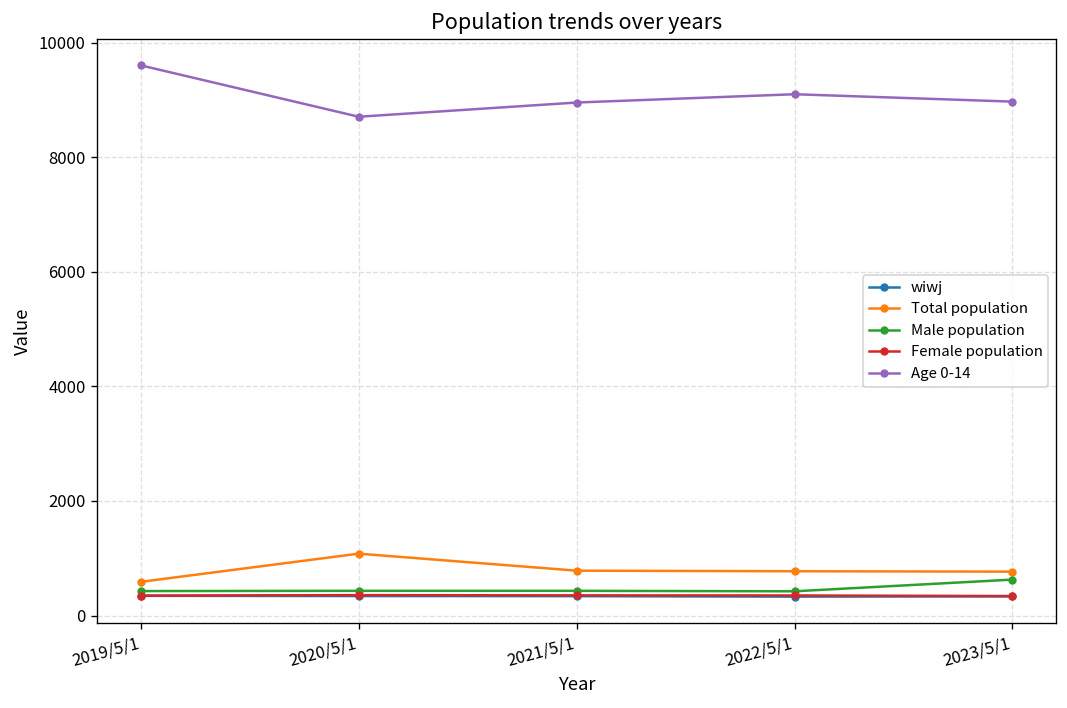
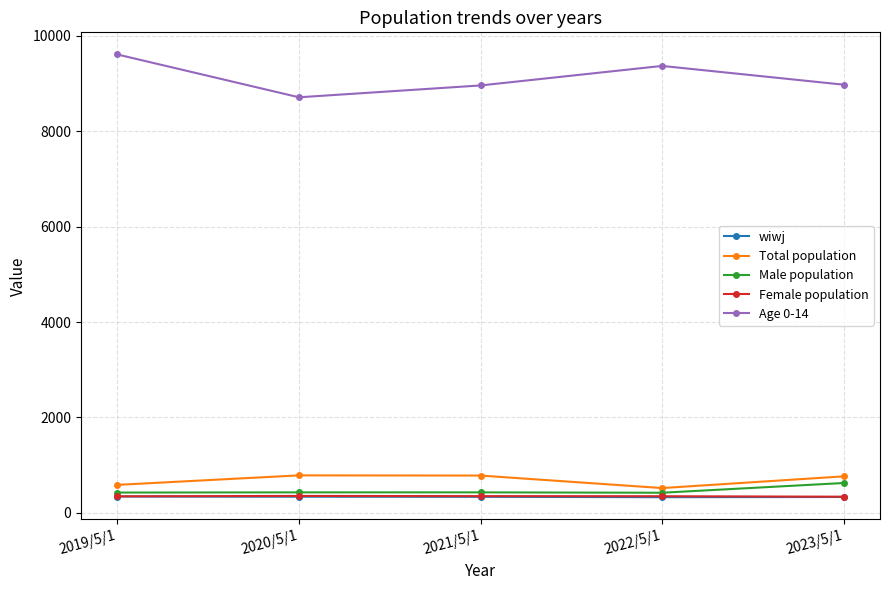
Total population, 2020/5/1: 1100 -> 800
Total population, 2022/5/1: 800 -> 500
Age 0-14, 2022/5/1: 9100 -> 9400
